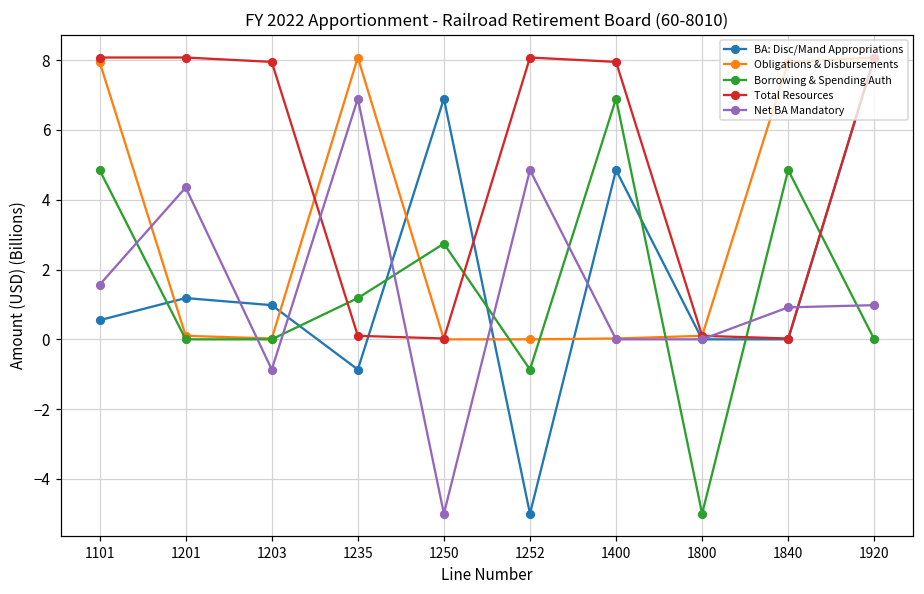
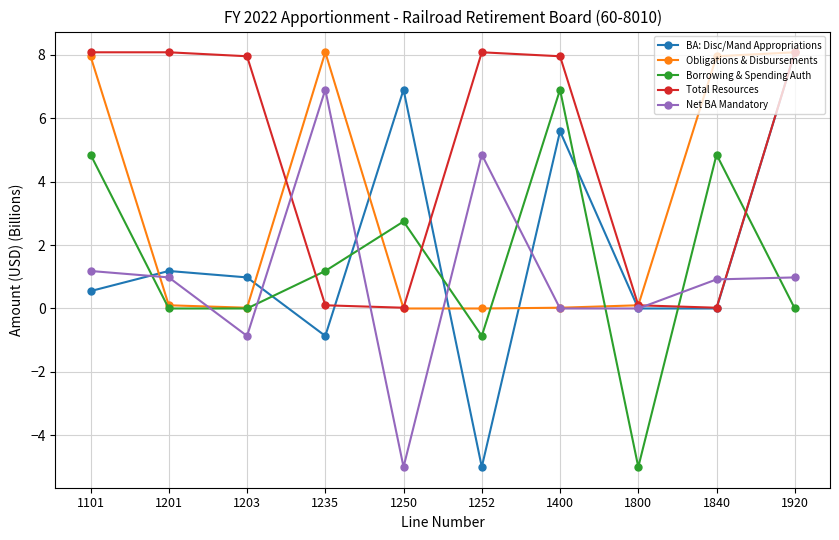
Net BA Mandatory, 1101: 1.6 -> 1.2
Net BA Mandatory, 1201: 4.3 -> 1.0
BA: Disc/Mand Appropriations, 1400: 4.8 -> 5.6
